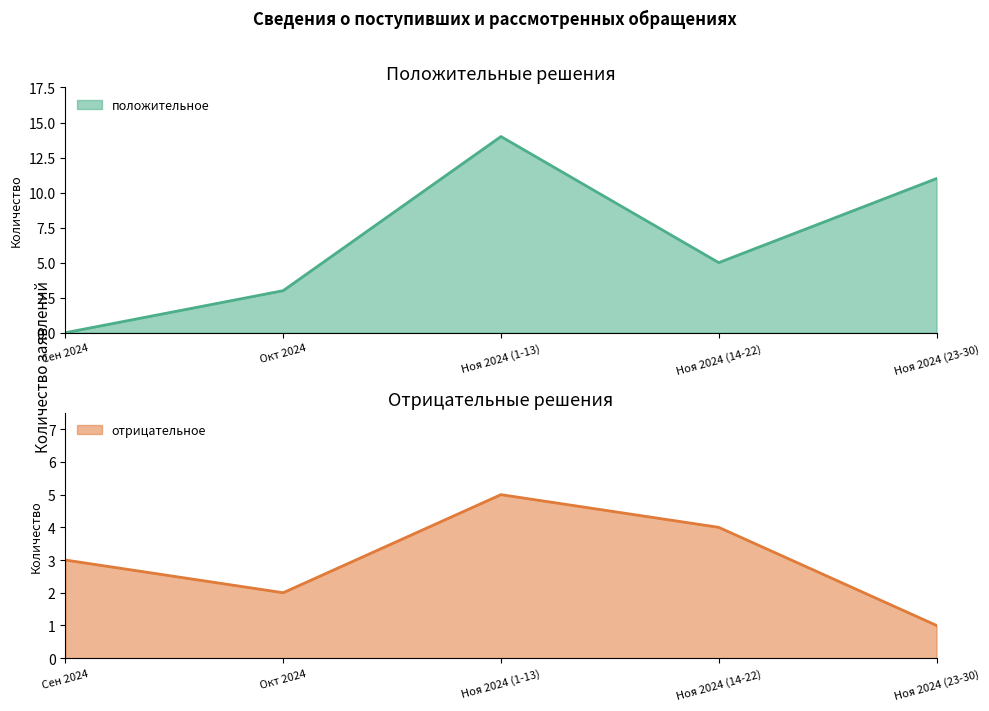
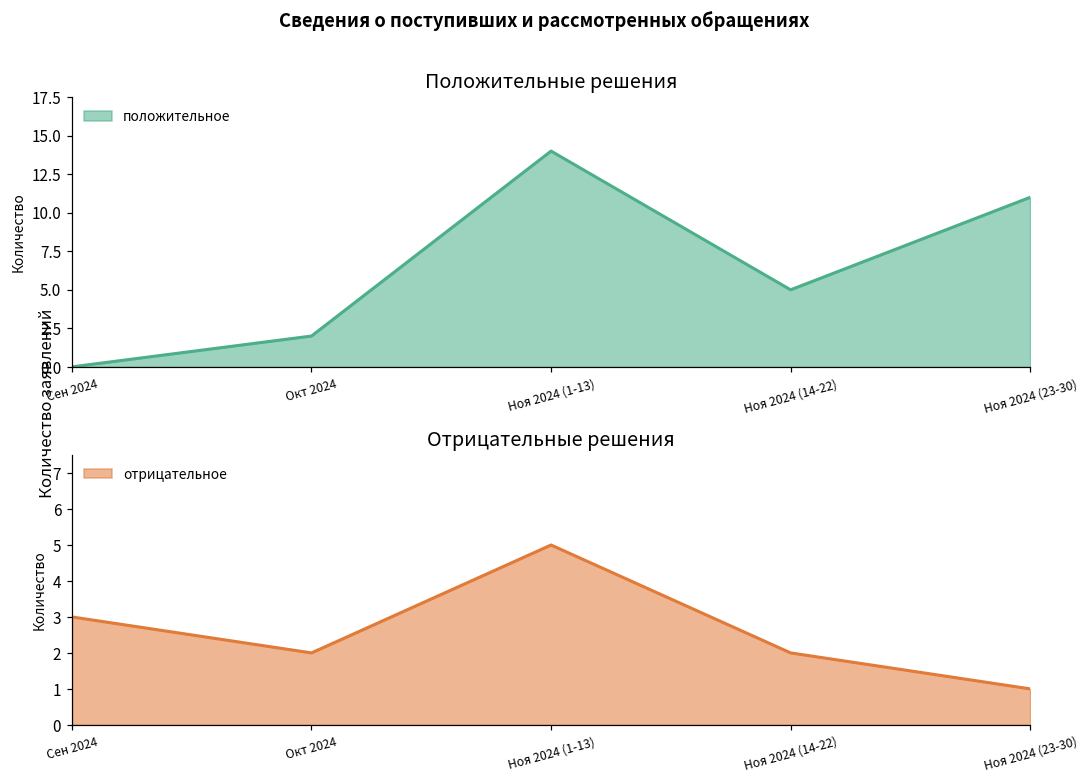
Положительные решения, Окт 2024: 3 -> 2
Отрицательные решения, Ноя 2024 (14-22): 4 -> 2
